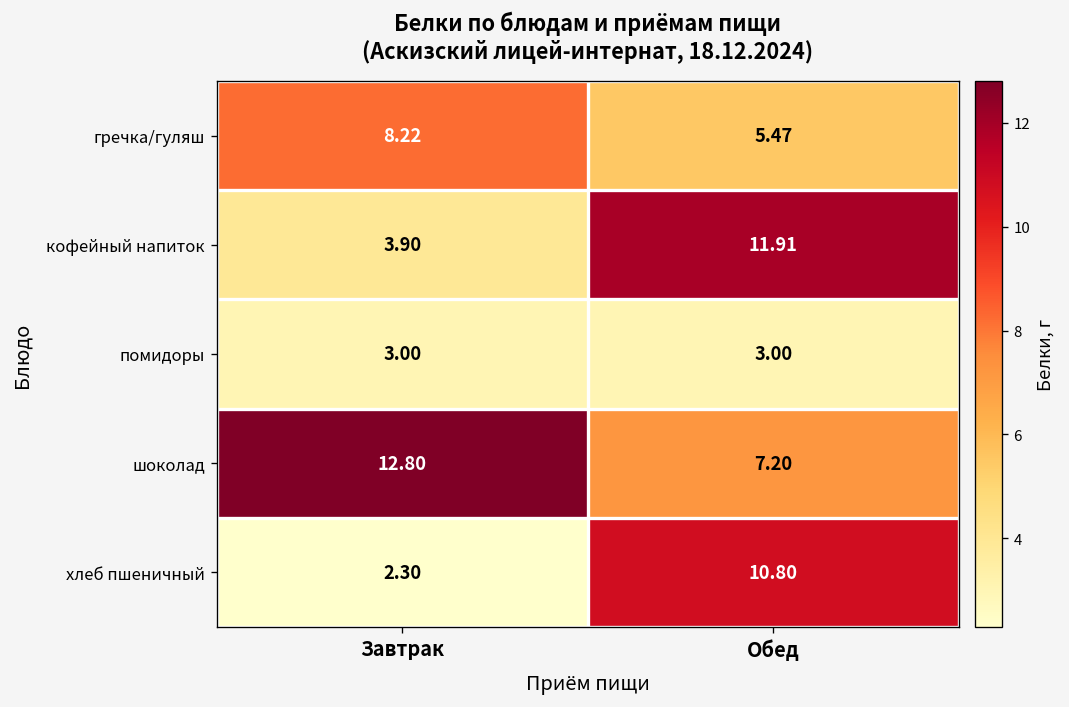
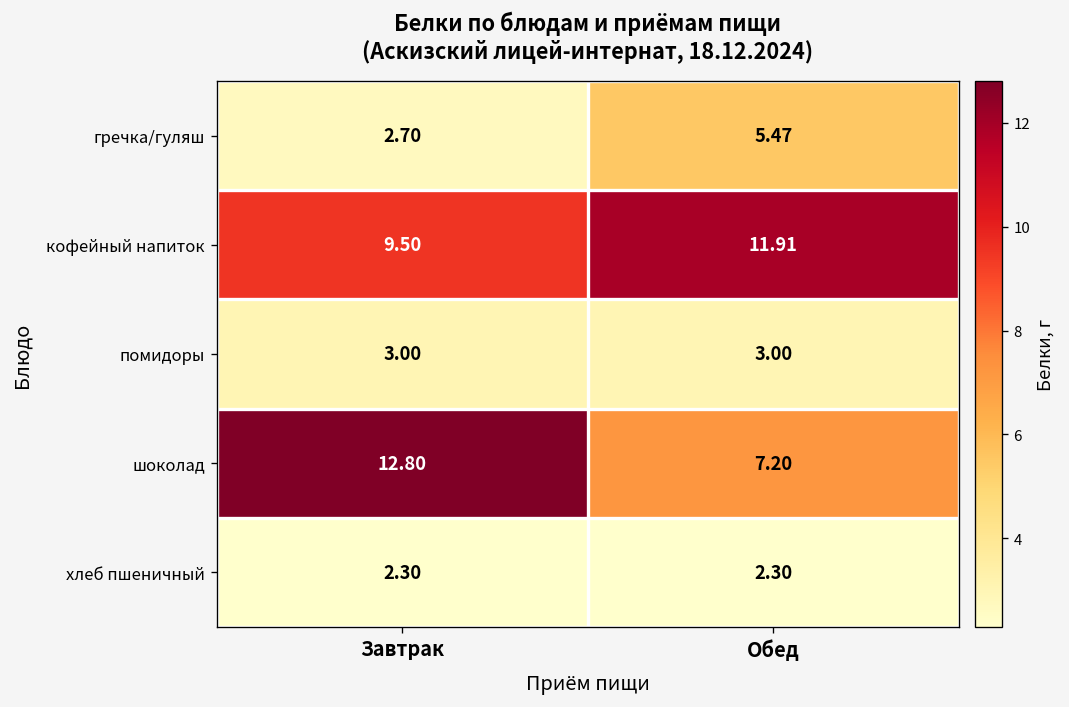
гречка/гуляш, Завтрак: 8.22 -> 2.70
кофейный напиток, Завтрак: 3.90 -> 9.50
хлеб пшеничный, Обед: 10.80 -> 2.30
